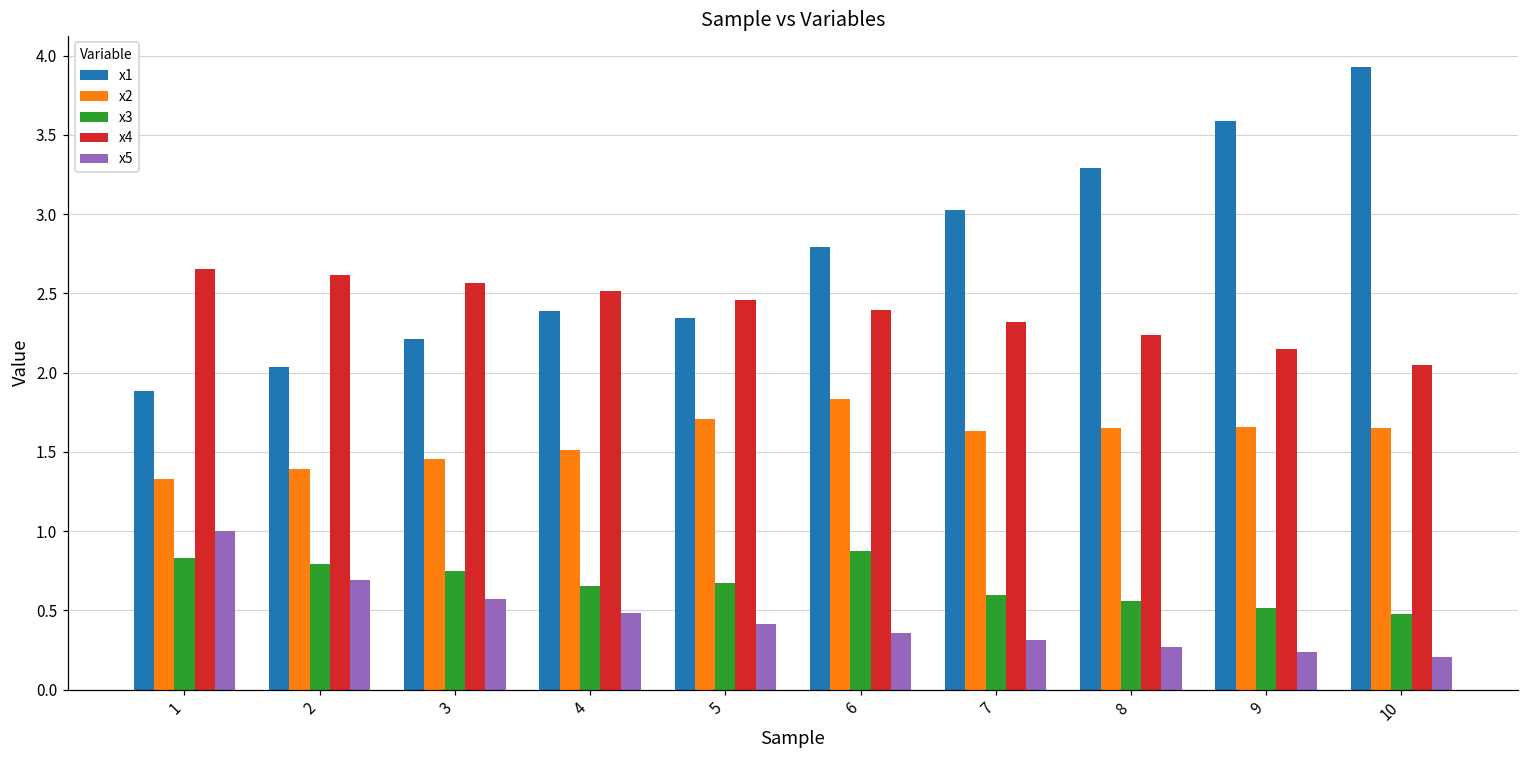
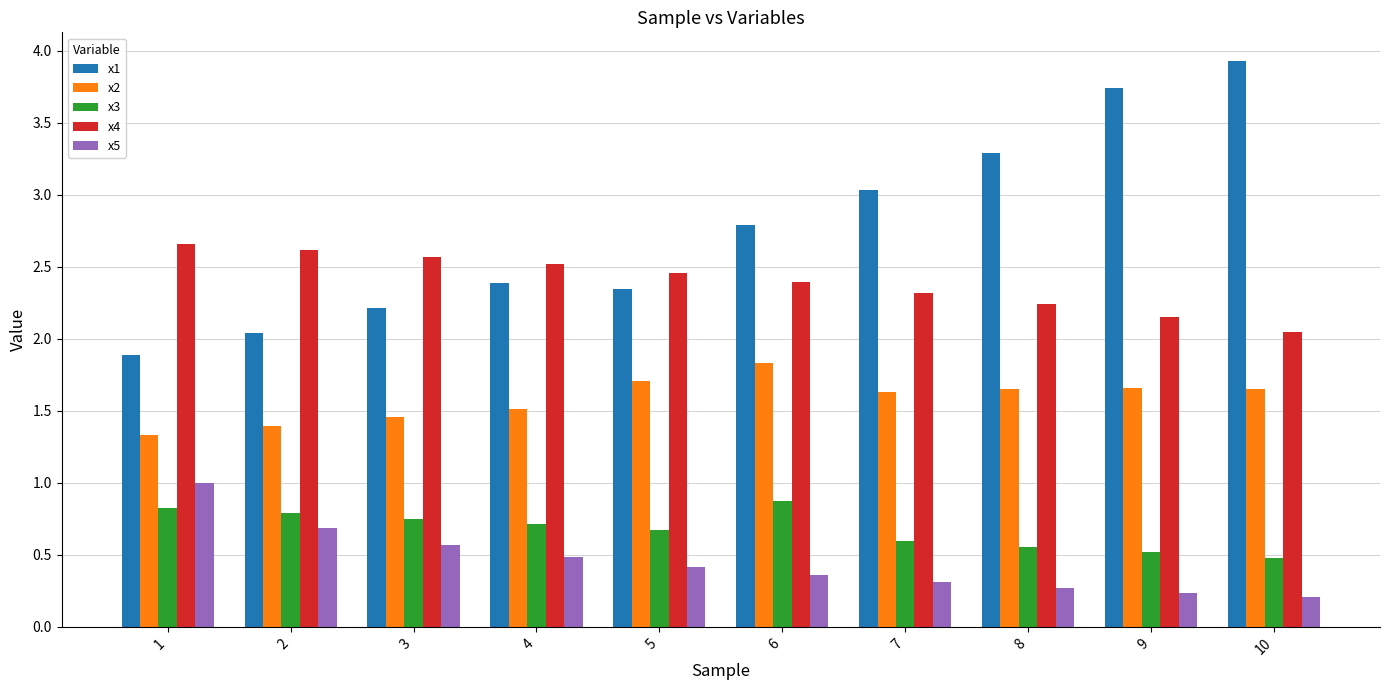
x3, 4: 0.65 -> 0.71
x1, 9: 3.59 -> 3.74
